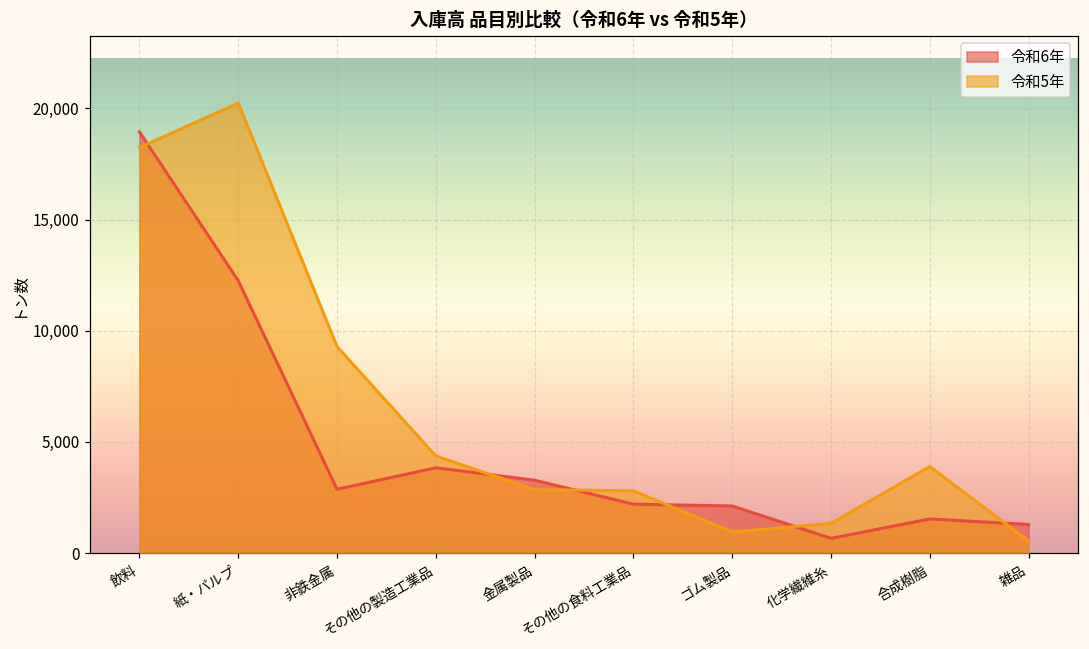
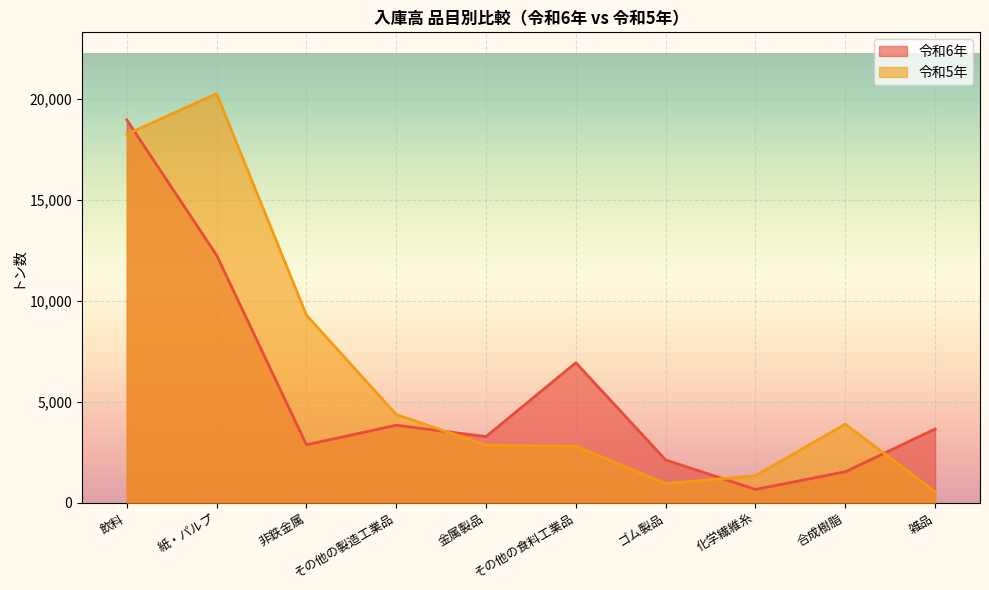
令和6年, その他の食料工業品: 2,200 -> 6,900
令和6年, 雑品: 1,300 -> 3,700
